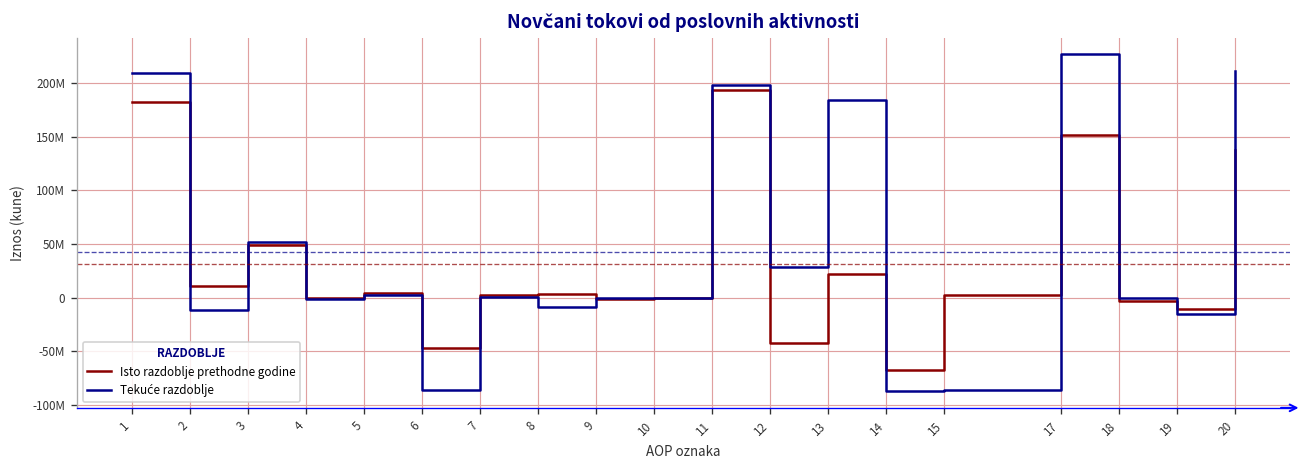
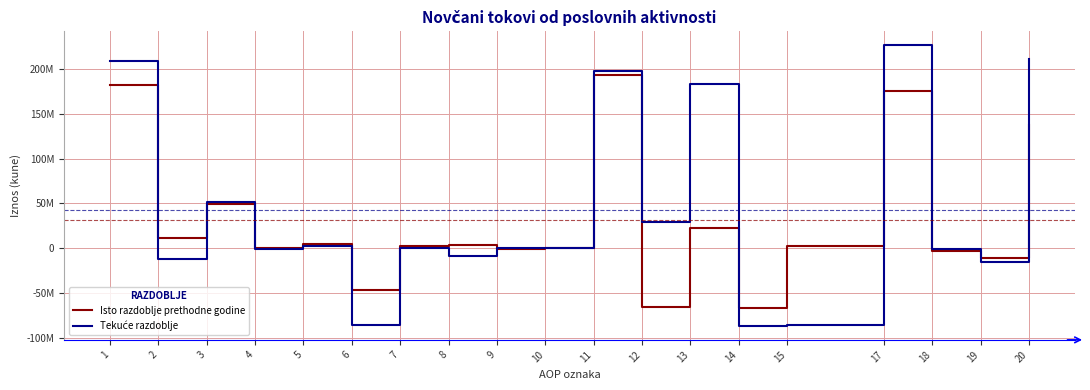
Isto razdoblje prethodne godine, 12: -40000000 -> -70000000
Isto razdoblje prethodne godine, 17: 150000000 -> 180000000
